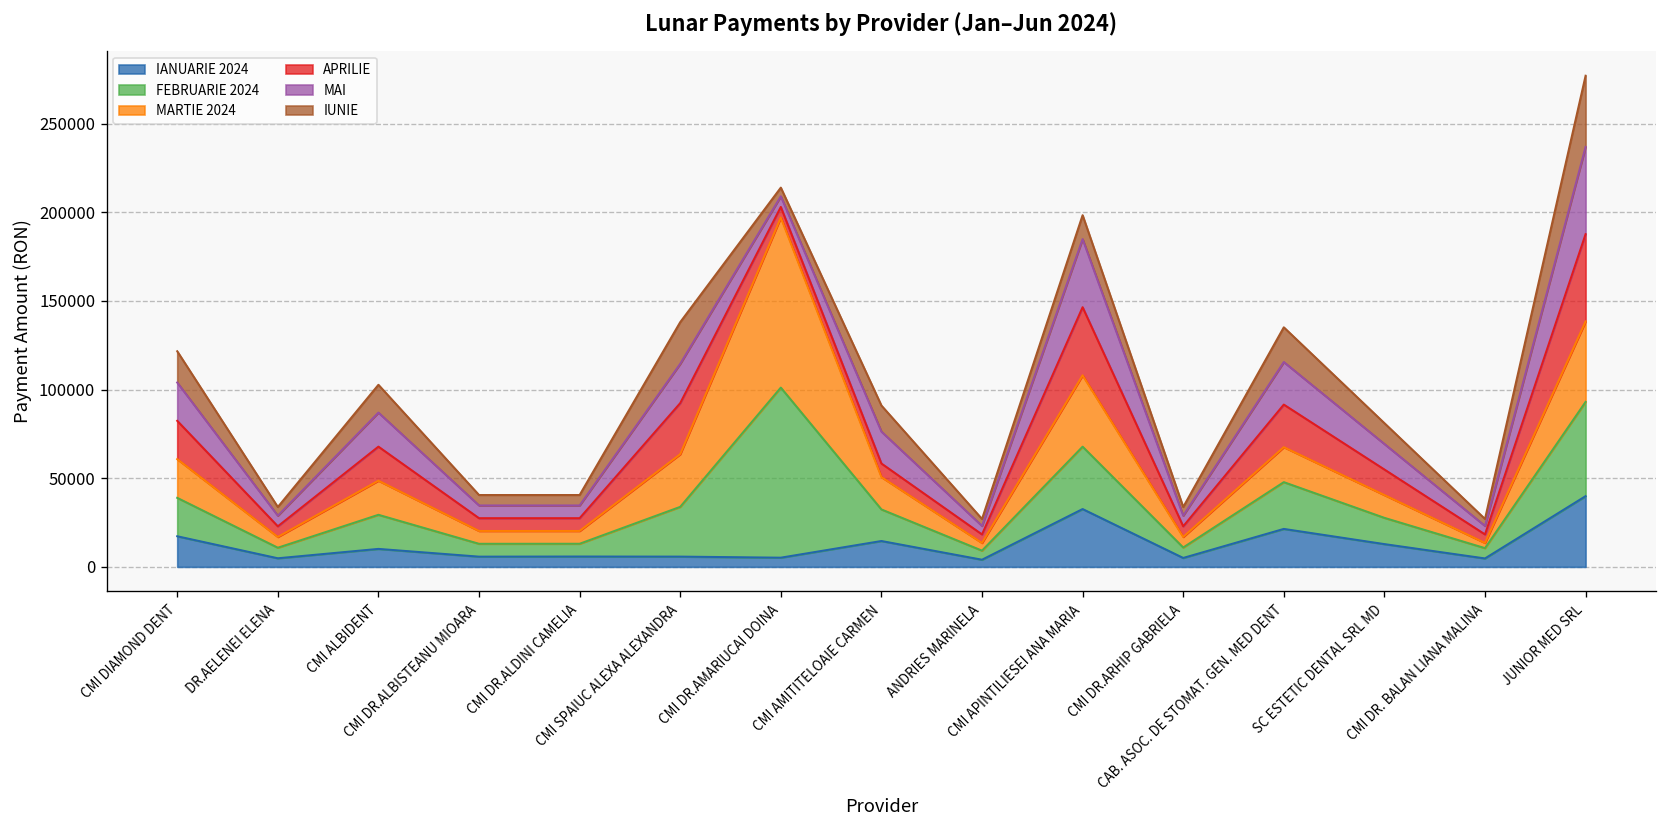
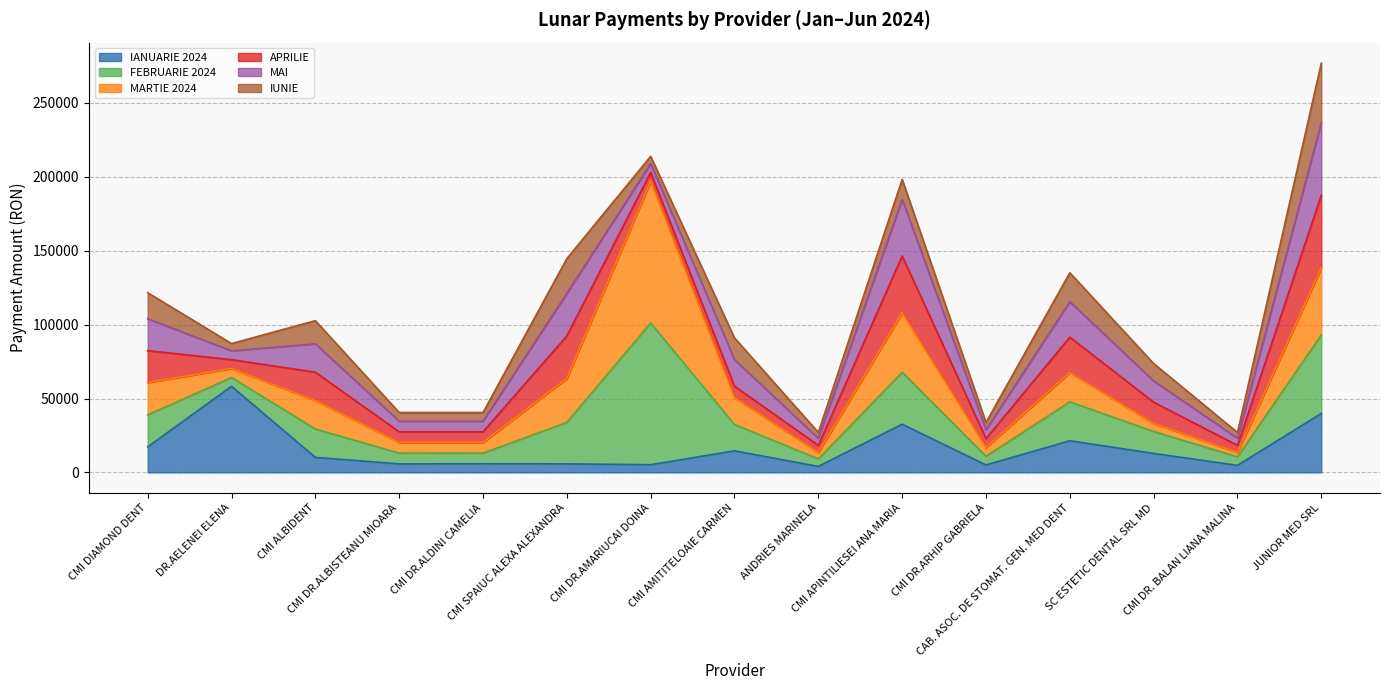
IANUARIE 2024, DR.AELENEI ELENA: 5000 -> 58000
MAI, CMI SPAIUC ALEXA ALEXANDRA: 22000 -> 29000
MARTIE 2024, SC ESTETIC DENTAL SRL MD: 13000 -> 5000
